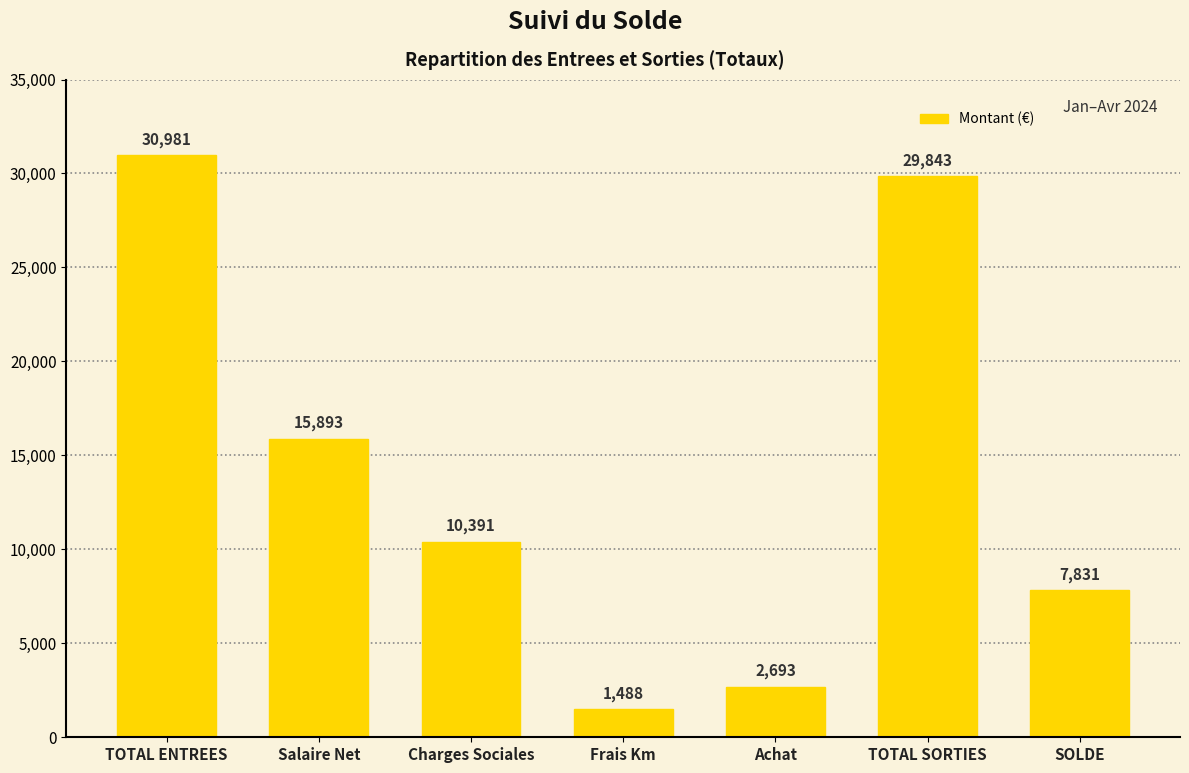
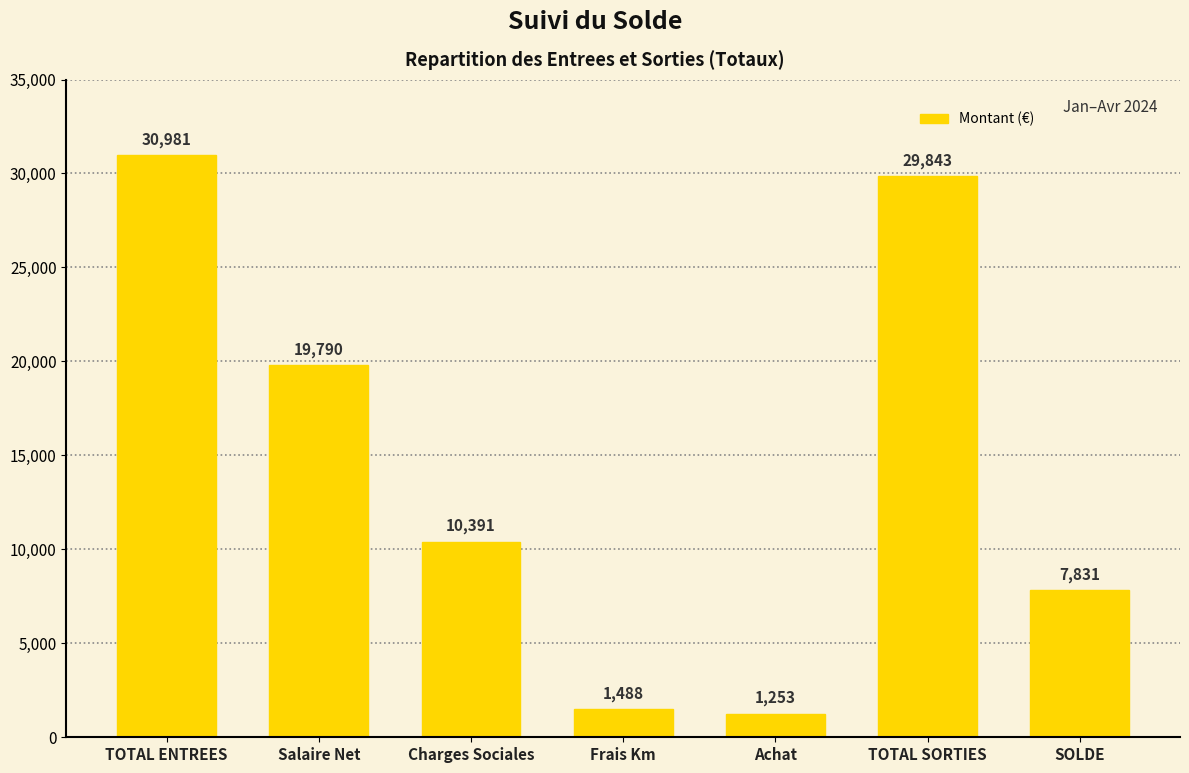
Salaire Net: 15,893 -> 19,790
Achat: 2,693 -> 1,253
